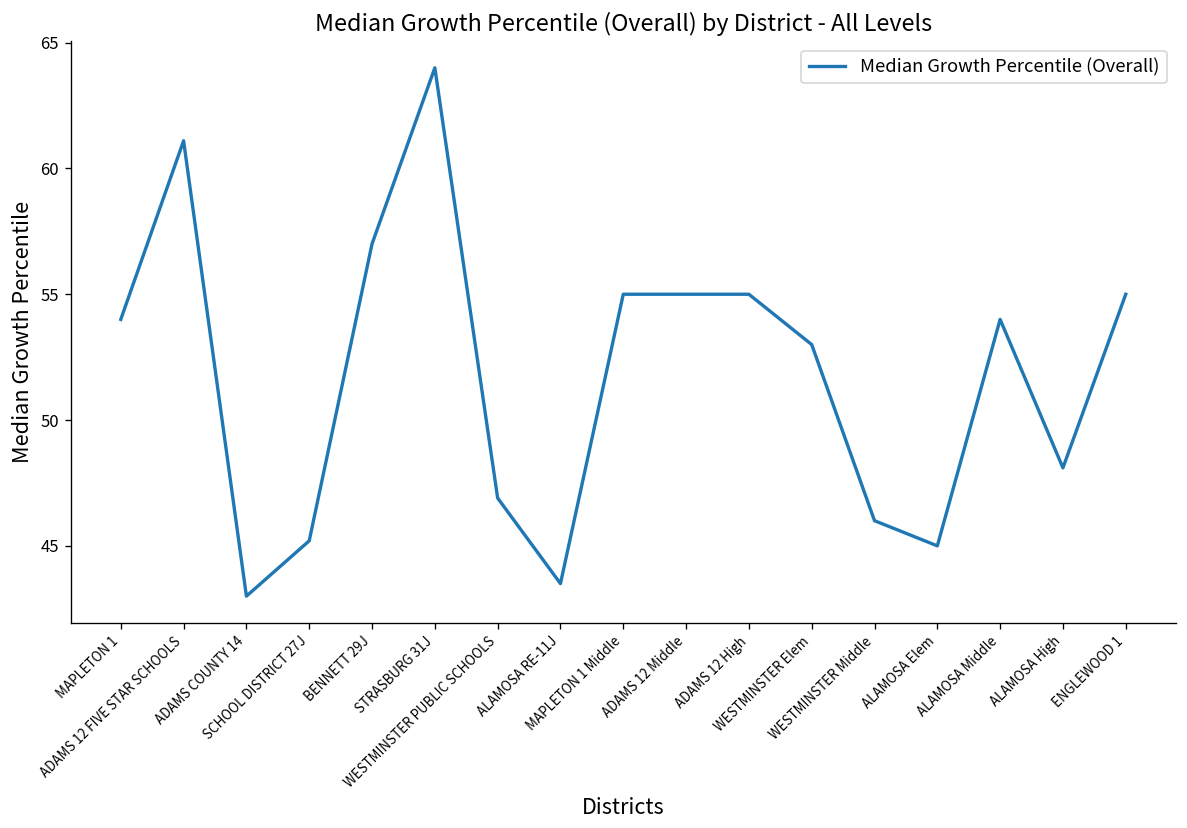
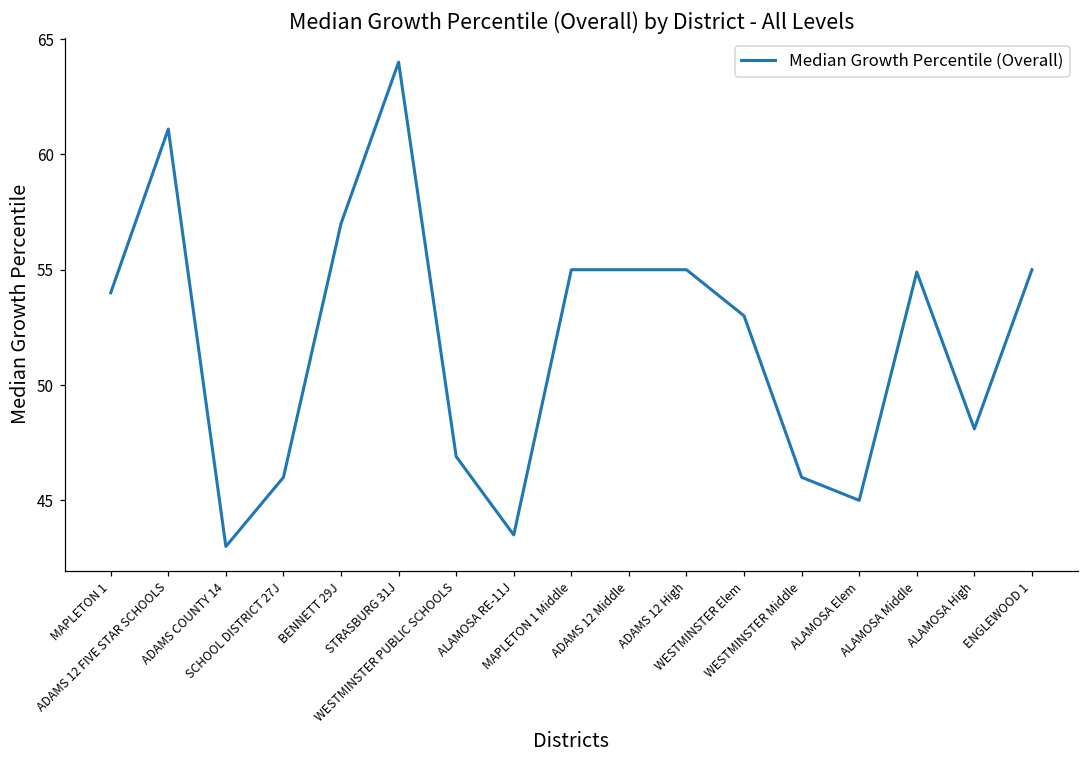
SCHOOL DISTRICT 27J: 45.2 -> 46.0
ALAMOSA Middle: 54.0 -> 54.9
